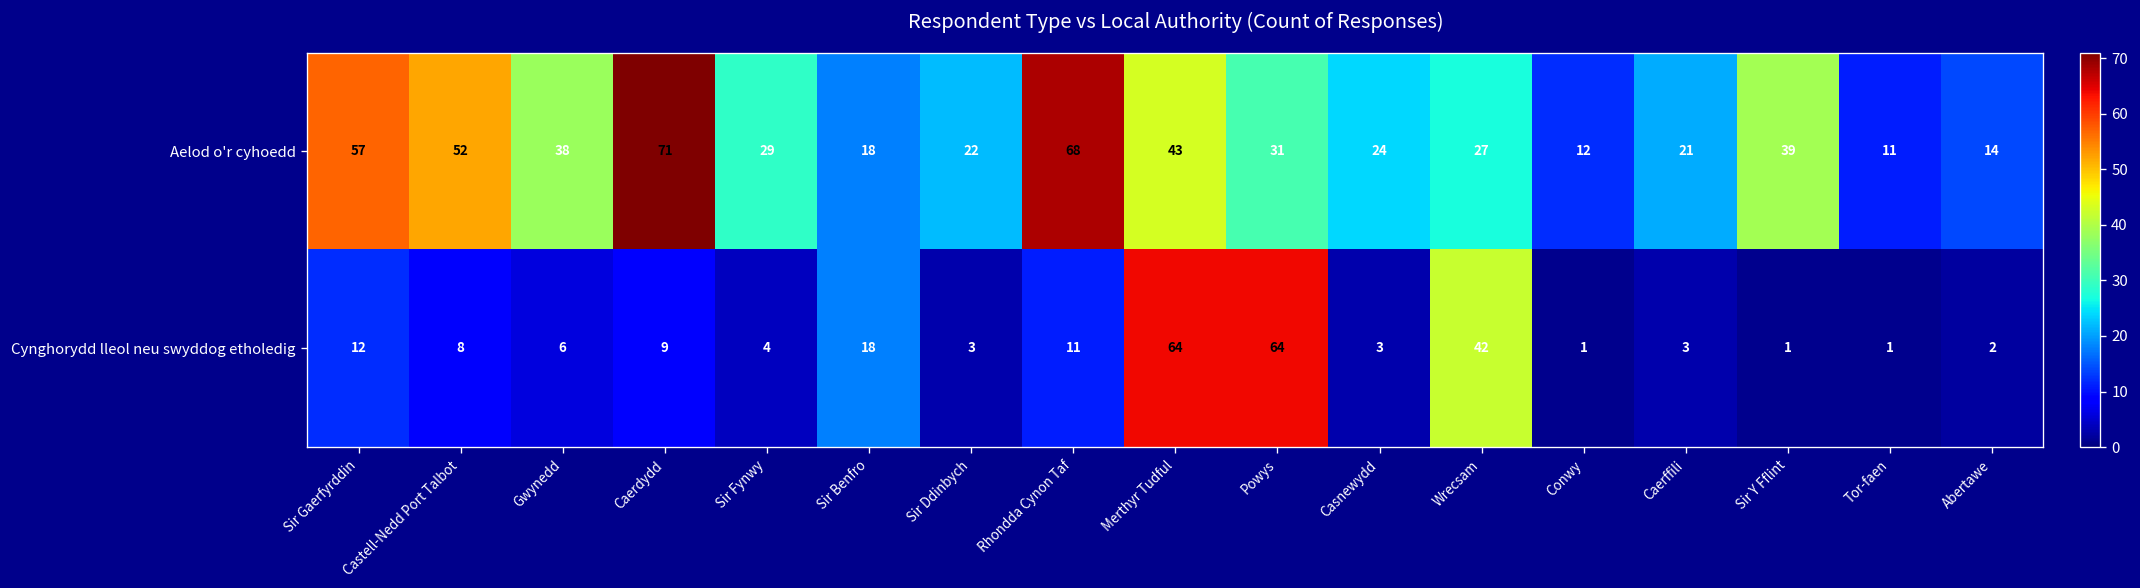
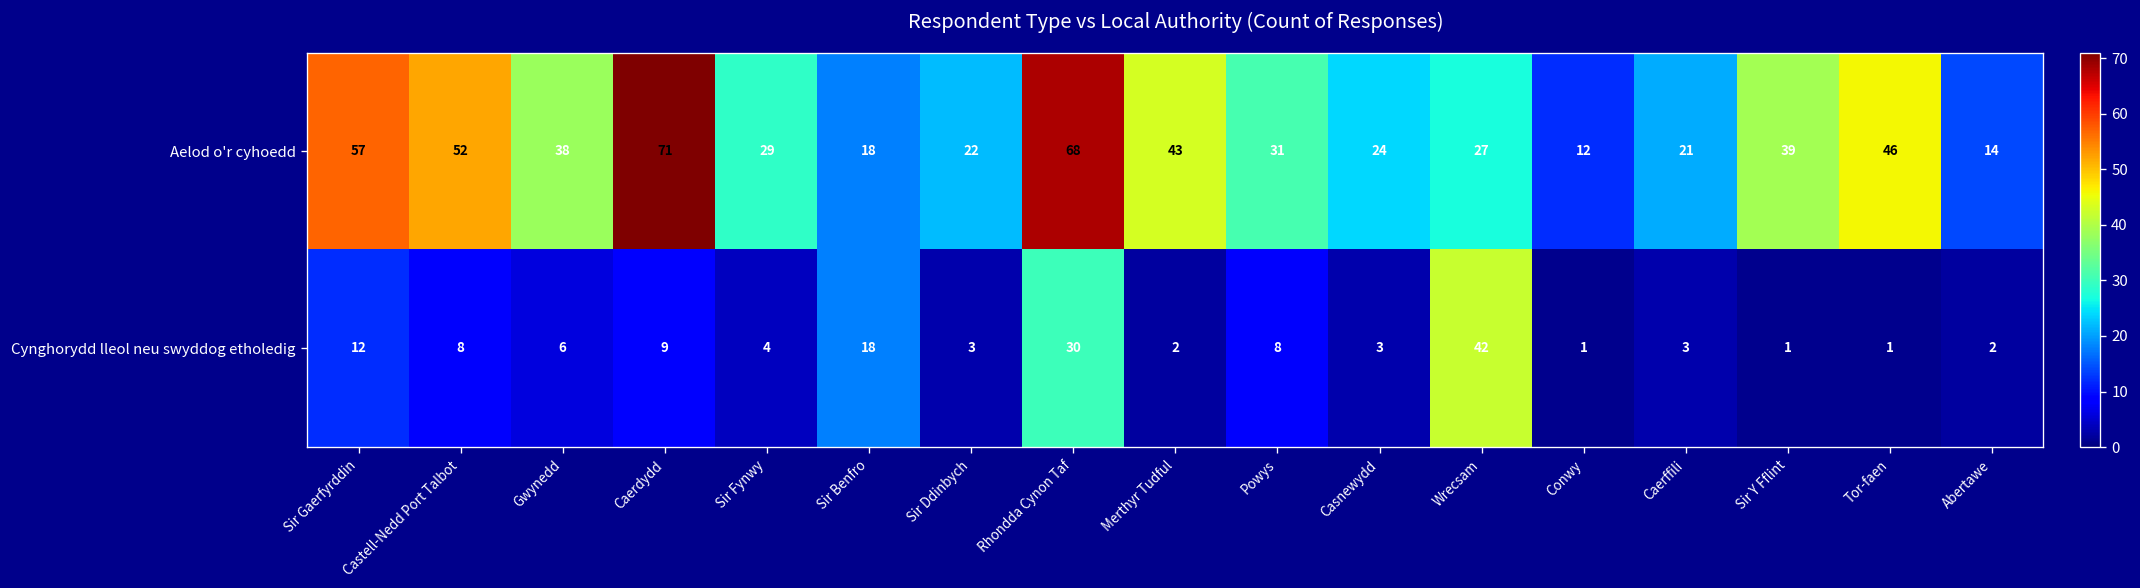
Aelod o'r cyhoedd, Tor-faen: 11 -> 46
Cynghorydd lleol neu swyddog etholedig, Rhondda Cynon Taf: 11 -> 30
Cynghorydd lleol neu swyddog etholedig, Merthyr Tudful: 64 -> 2
Cynghorydd lleol neu swyddog etholedig, Powys: 64 -> 8
